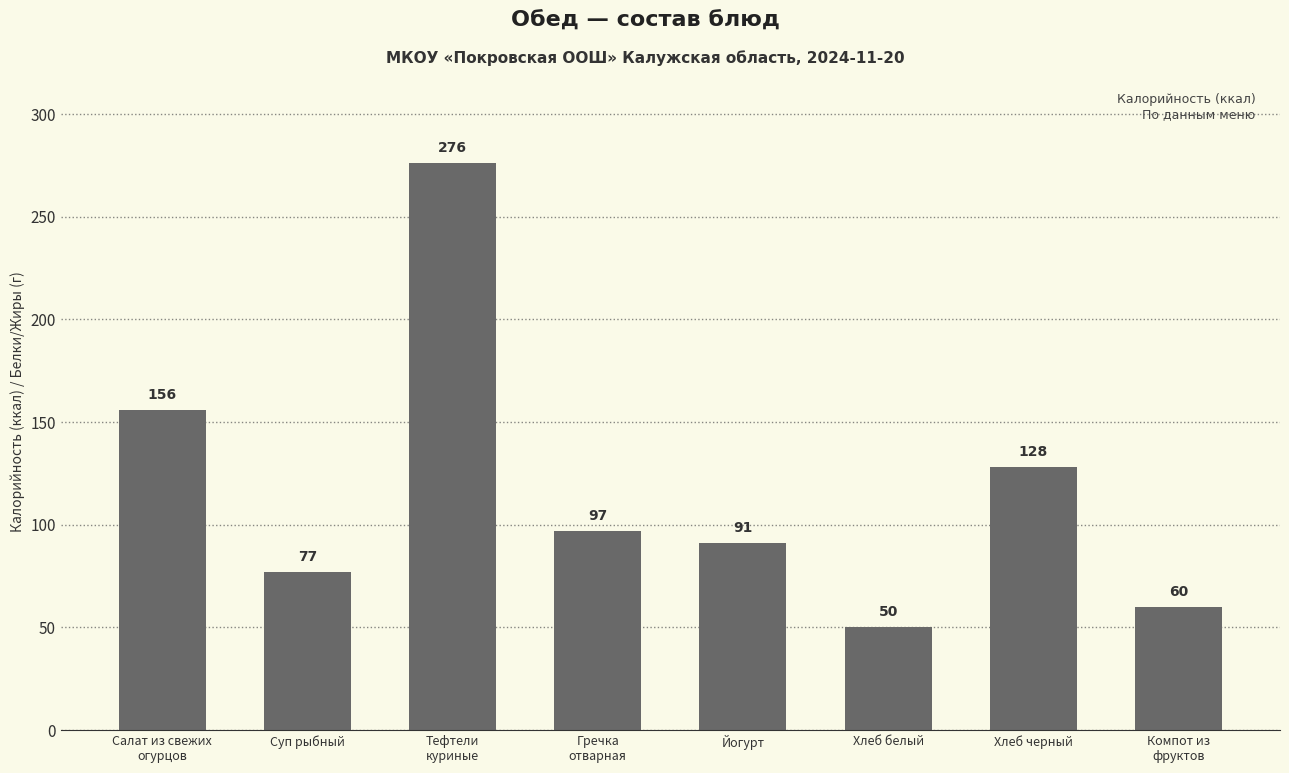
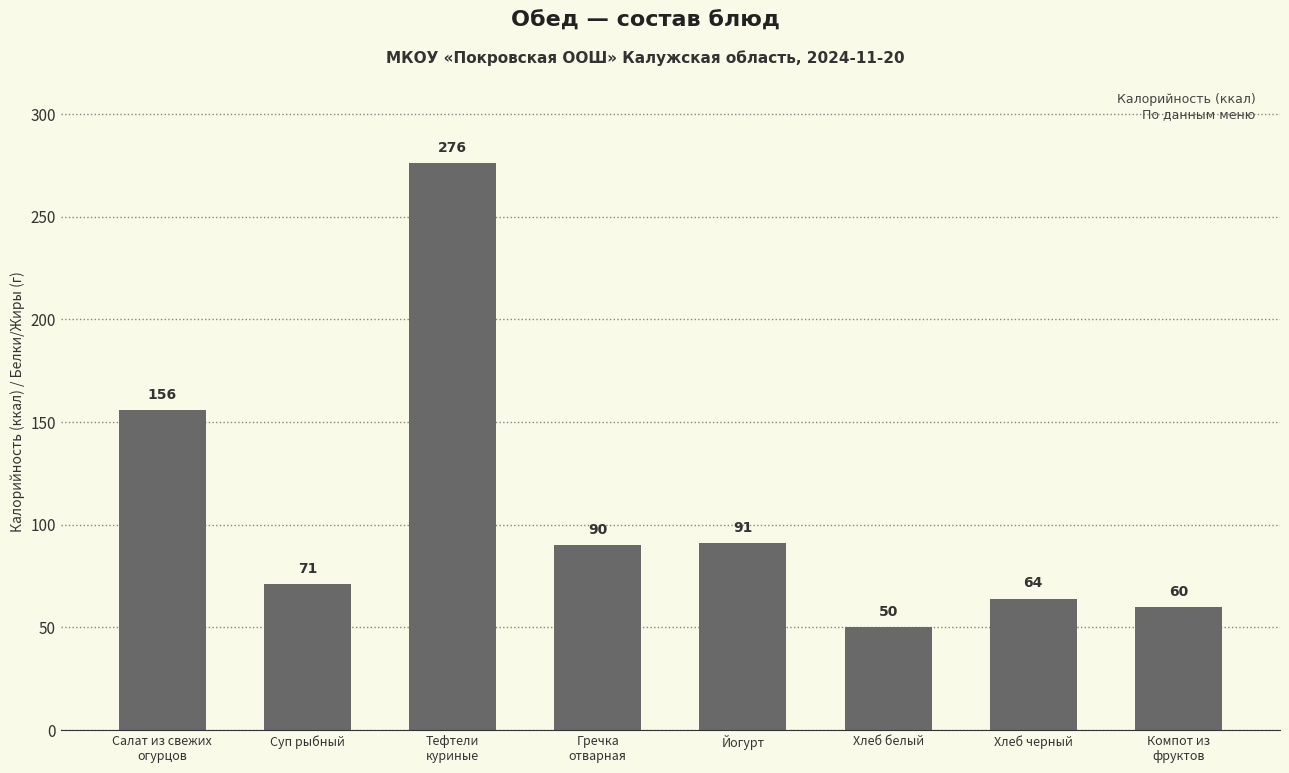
Суп рыбный: 77 -> 71
Гречка отварная: 97 -> 90
Хлеб черный: 128 -> 64
